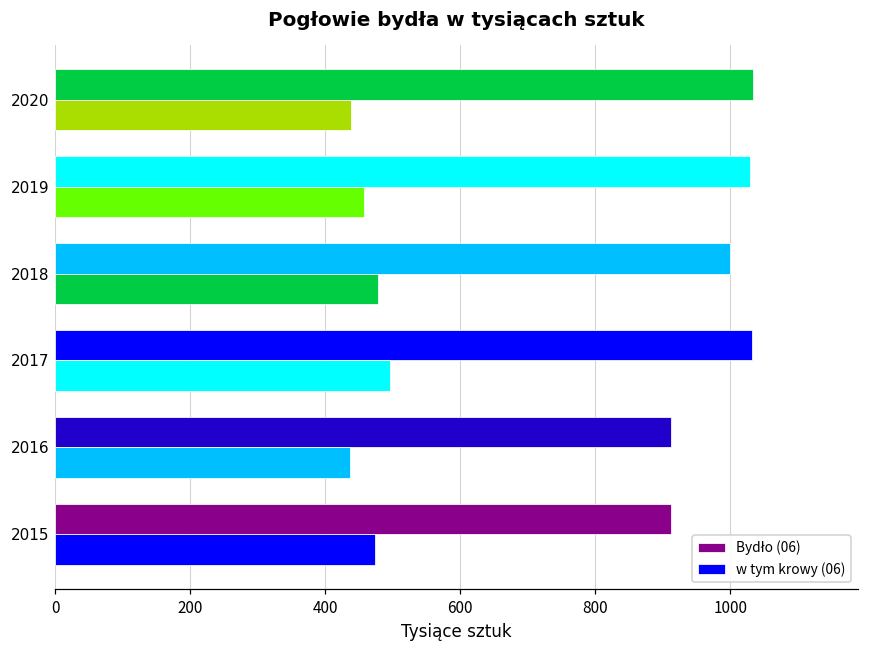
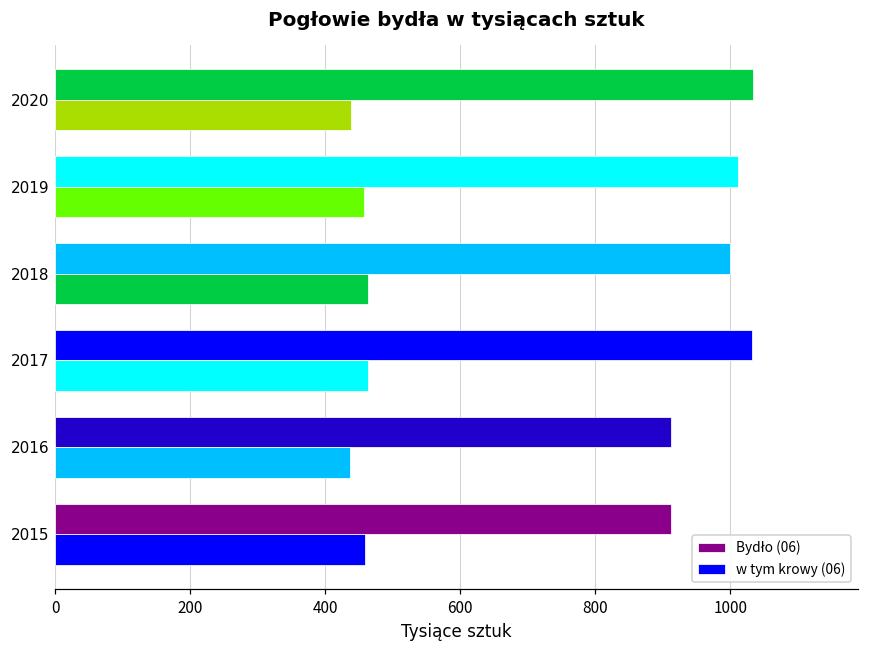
Bydło (06), 2019: 1030 -> 1010
w tym krowy (06), 2018: 480 -> 460
w tym krowy (06), 2017: 500 -> 460
w tym krowy (06), 2015: 470 -> 460
